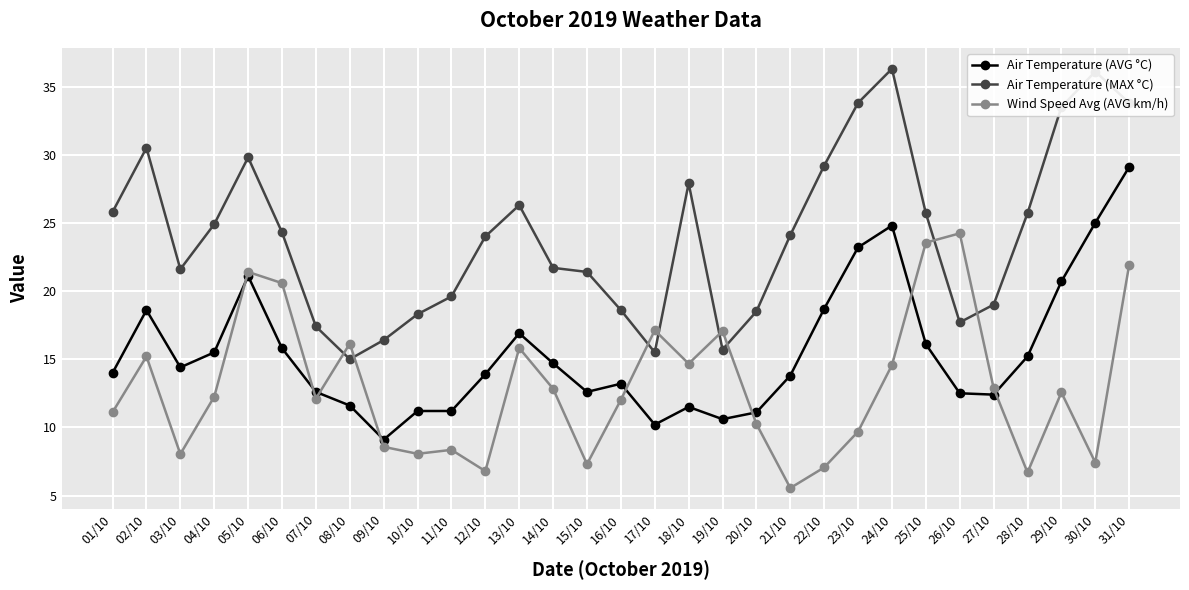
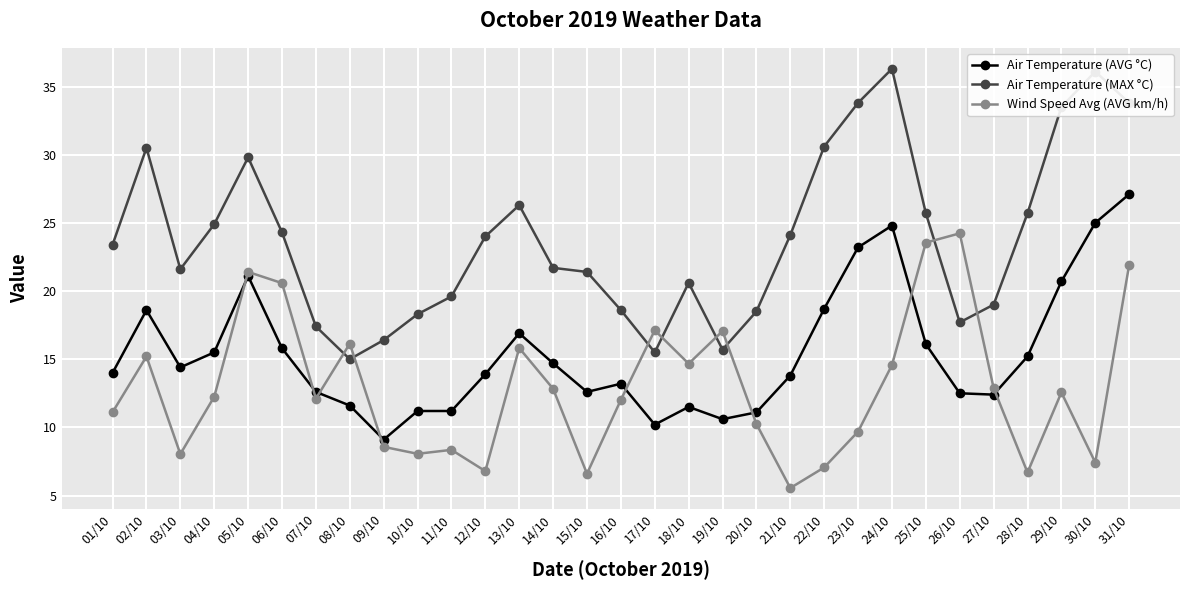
Air Temperature (MAX °C), 01/10: 25.8 -> 23.4
Wind Speed Avg (AVG km/h), 15/10: 7.3 -> 6.6
Air Temperature (MAX °C), 18/10: 27.9 -> 20.6
Air Temperature (MAX °C), 22/10: 29.2 -> 30.6
Air Temperature (AVG °C), 31/10: 29.1 -> 27.1
